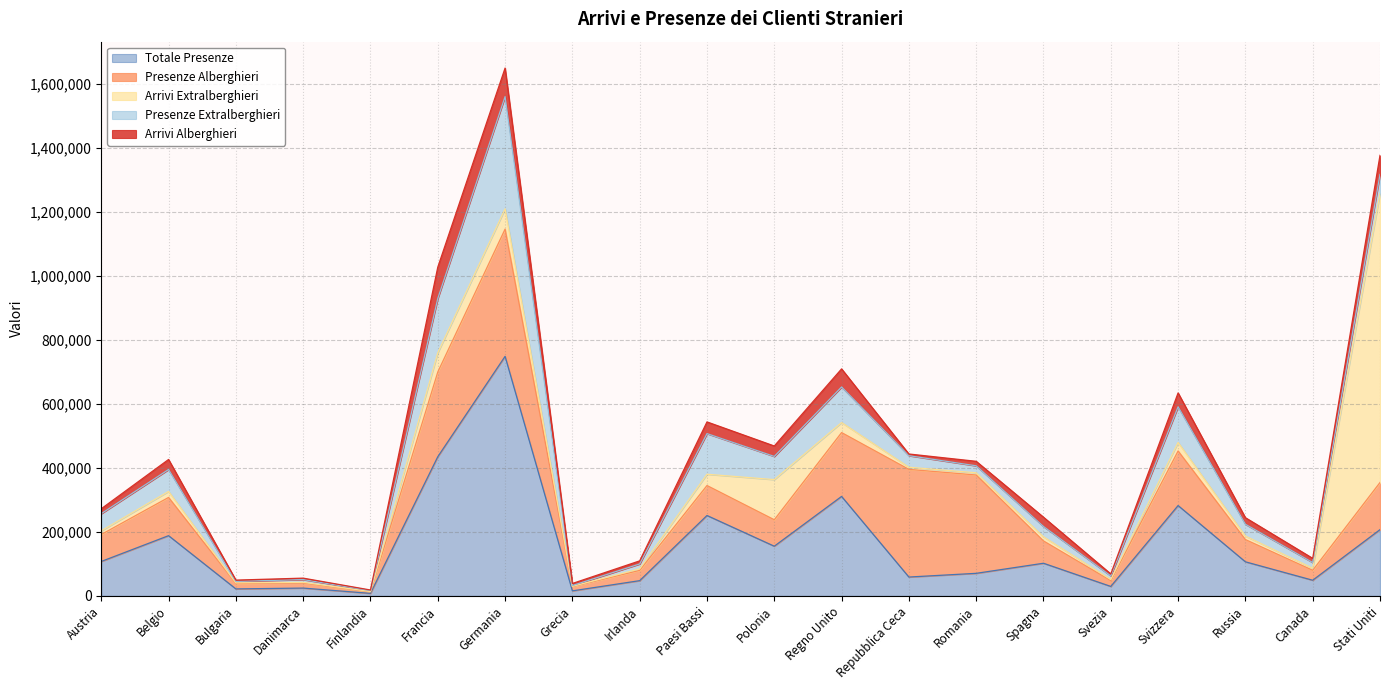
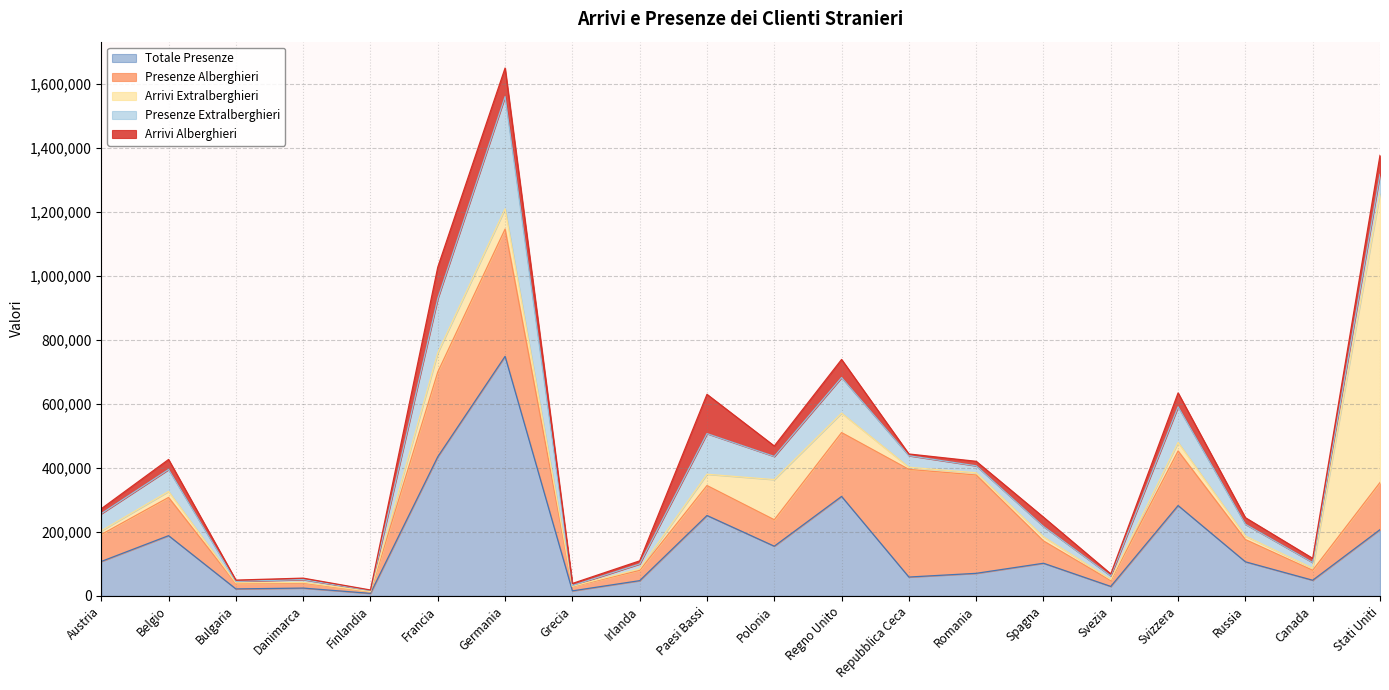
Arrivi Alberghieri, Paesi Bassi: 40,000 -> 120,000
Arrivi Extralberghieri, Regno Unito: 30,000 -> 60,000
